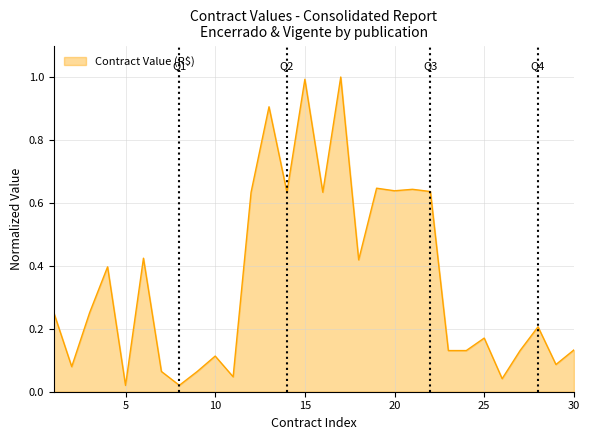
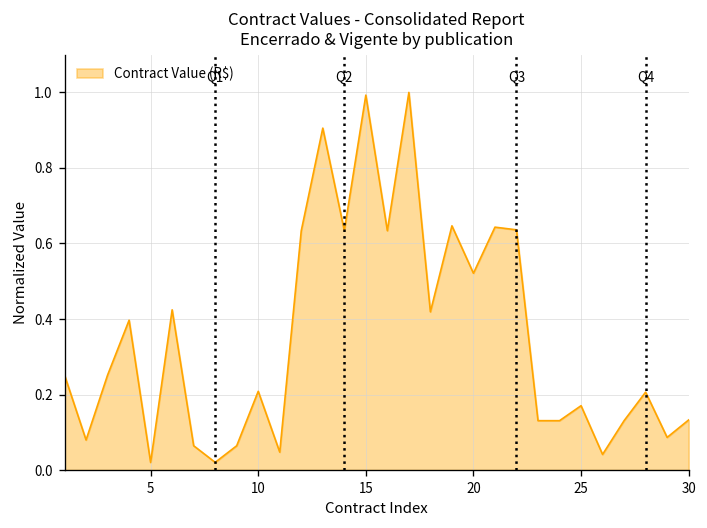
10: 0.11 -> 0.21
20: 0.64 -> 0.52
